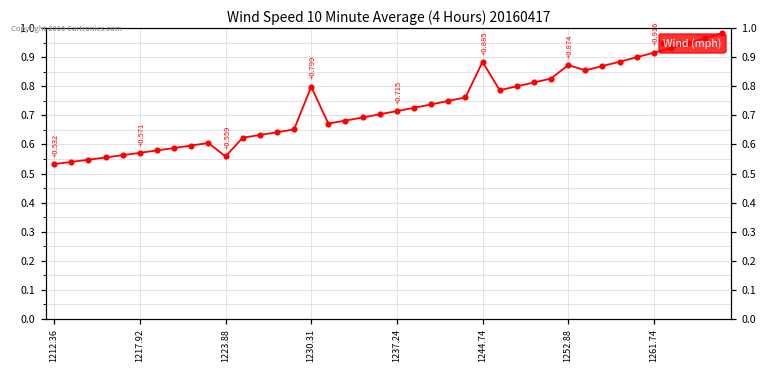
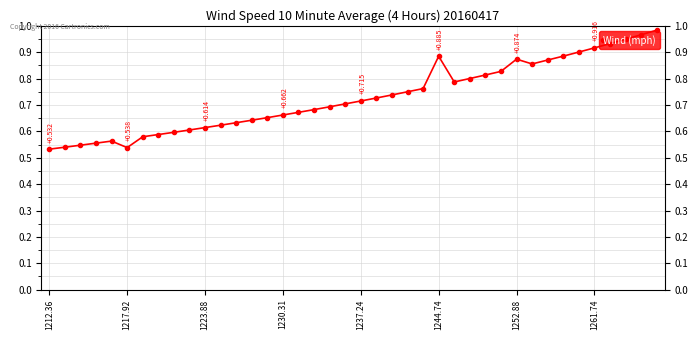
1217.92: +0.571 -> +0.538
1223.88: +0.559 -> +0.614
1230.31: +0.799 -> +0.662
